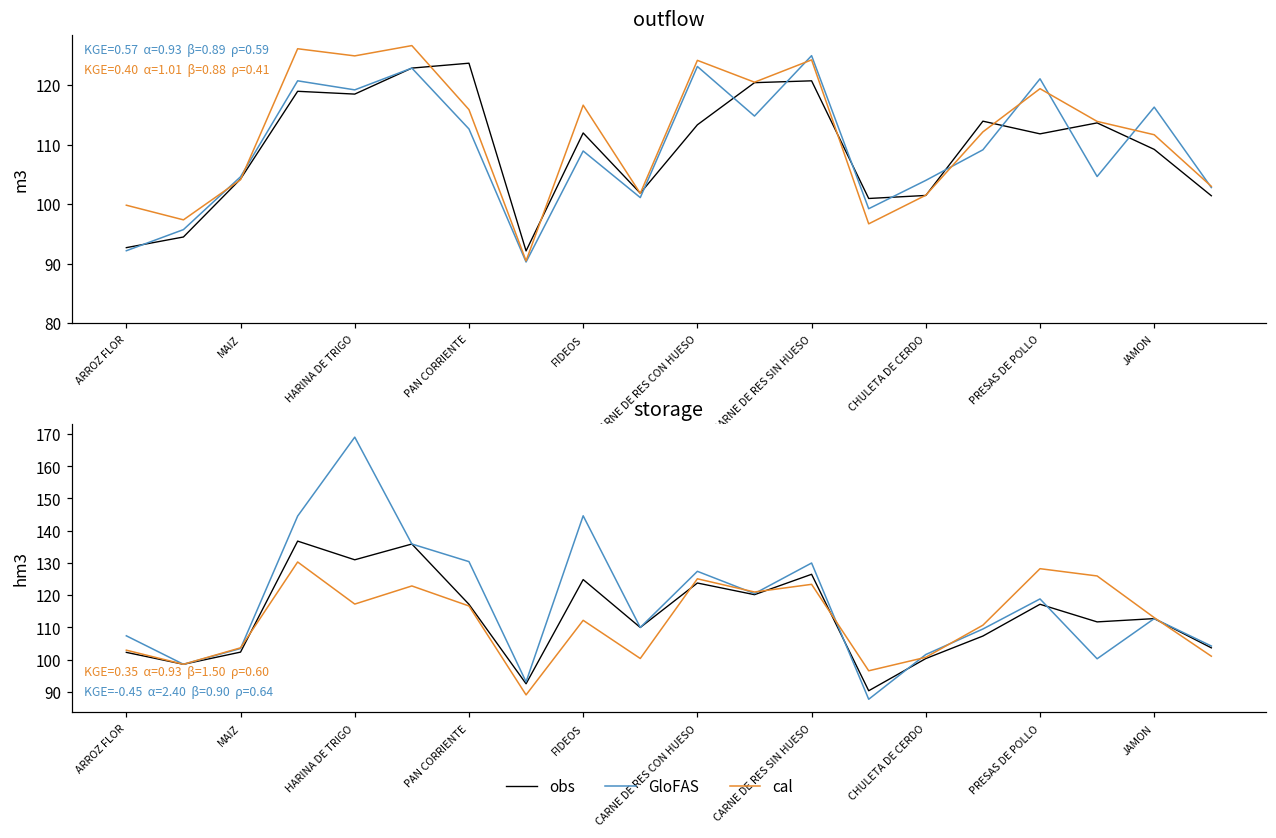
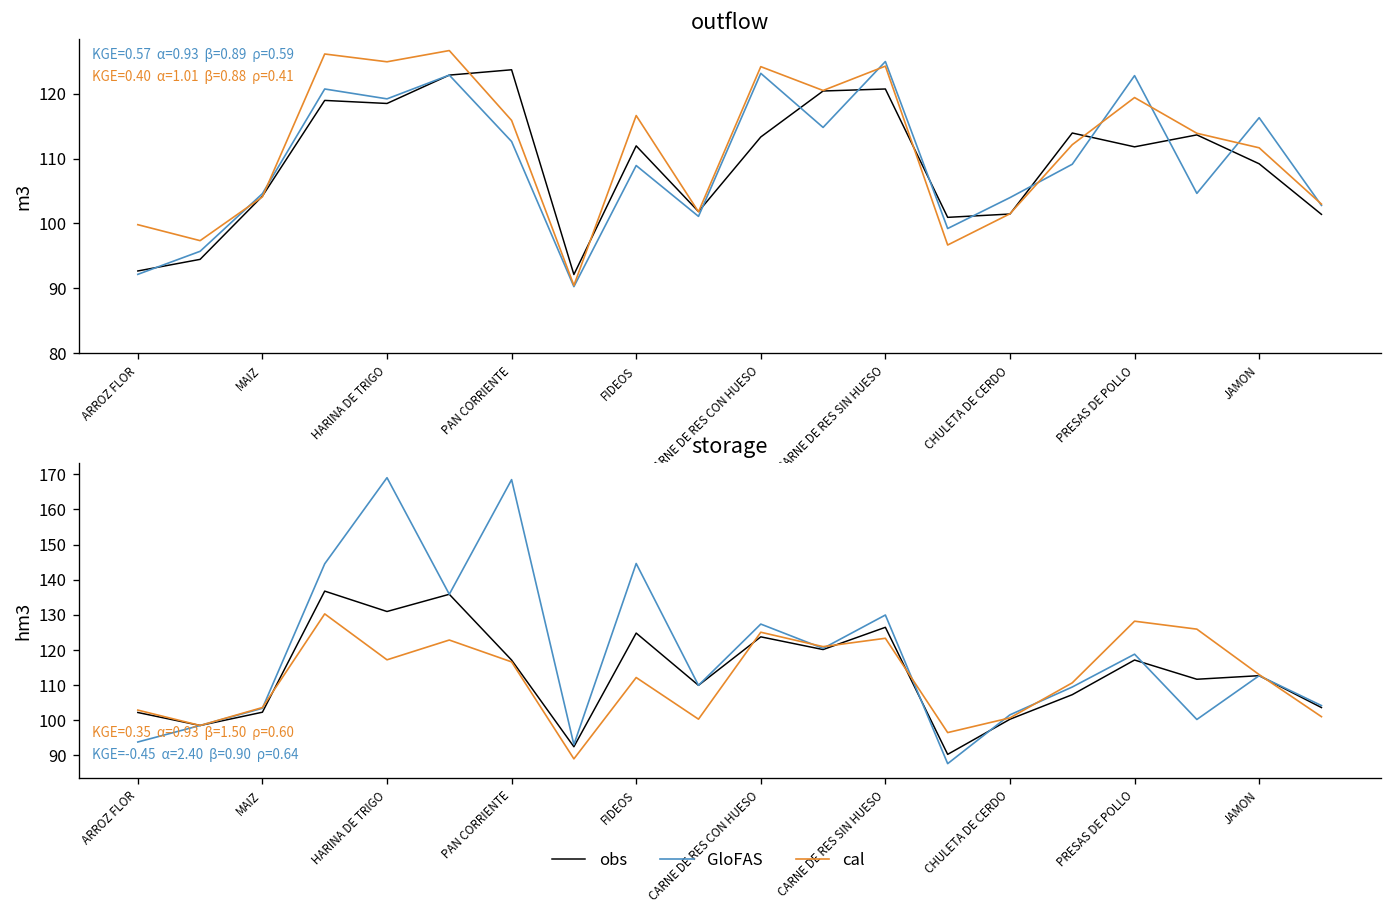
outflow, GloFAS, PRESAS DE POLLO: 121 -> 123
storage, GloFAS, ARROZ FLOR: 107 -> 94
storage, GloFAS, PAN CORRIENTE: 130 -> 169
